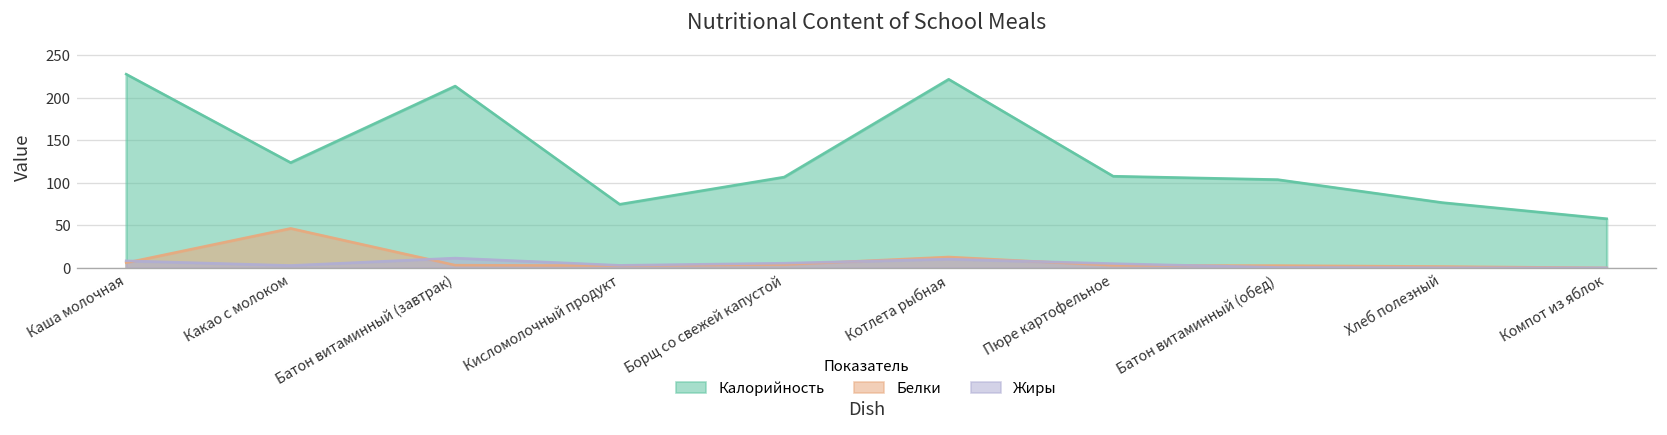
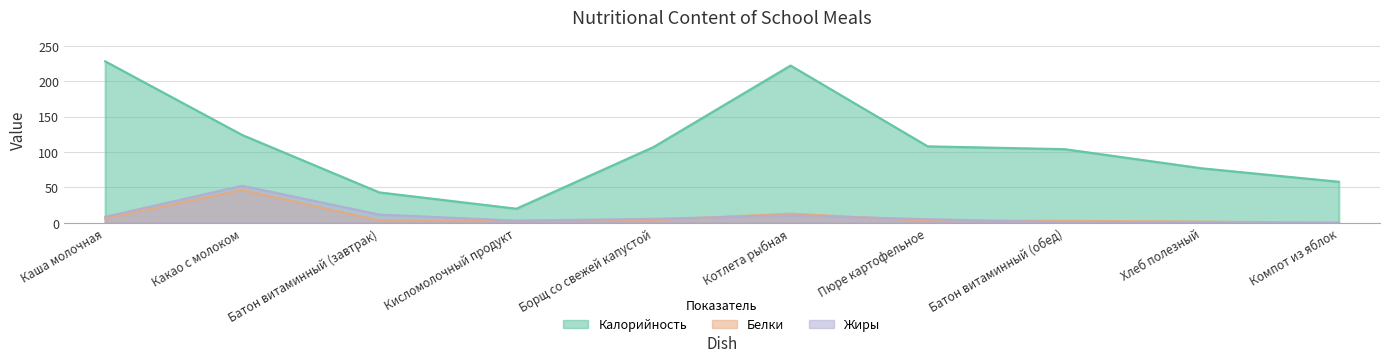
Жиры, Какао с молоком: 0 -> 50
Калорийность, Батон витаминный (завтрак): 210 -> 40
Калорийность, Кисломолочный продукт: 80 -> 20
